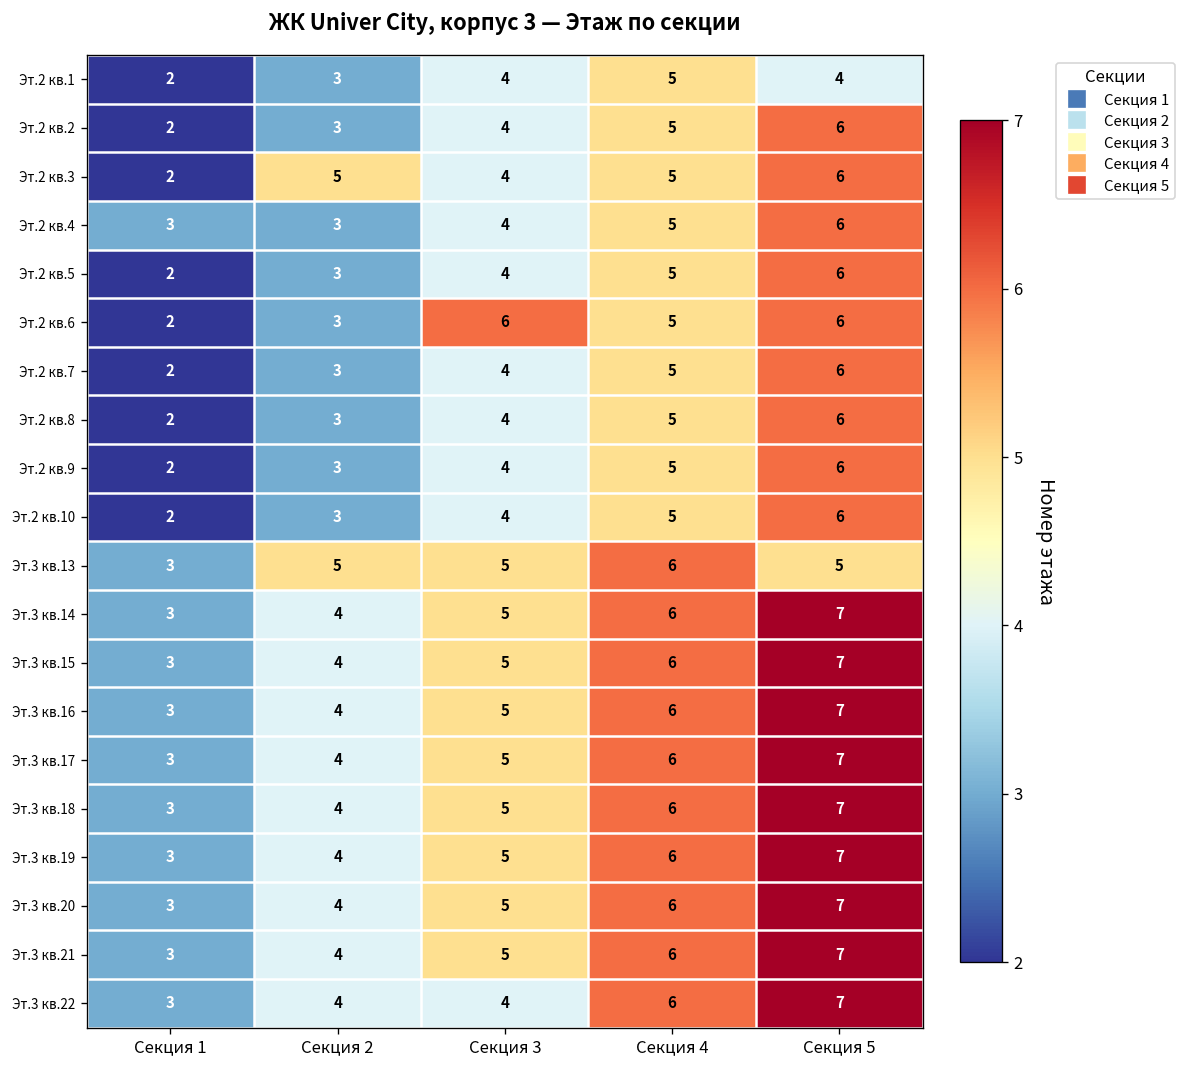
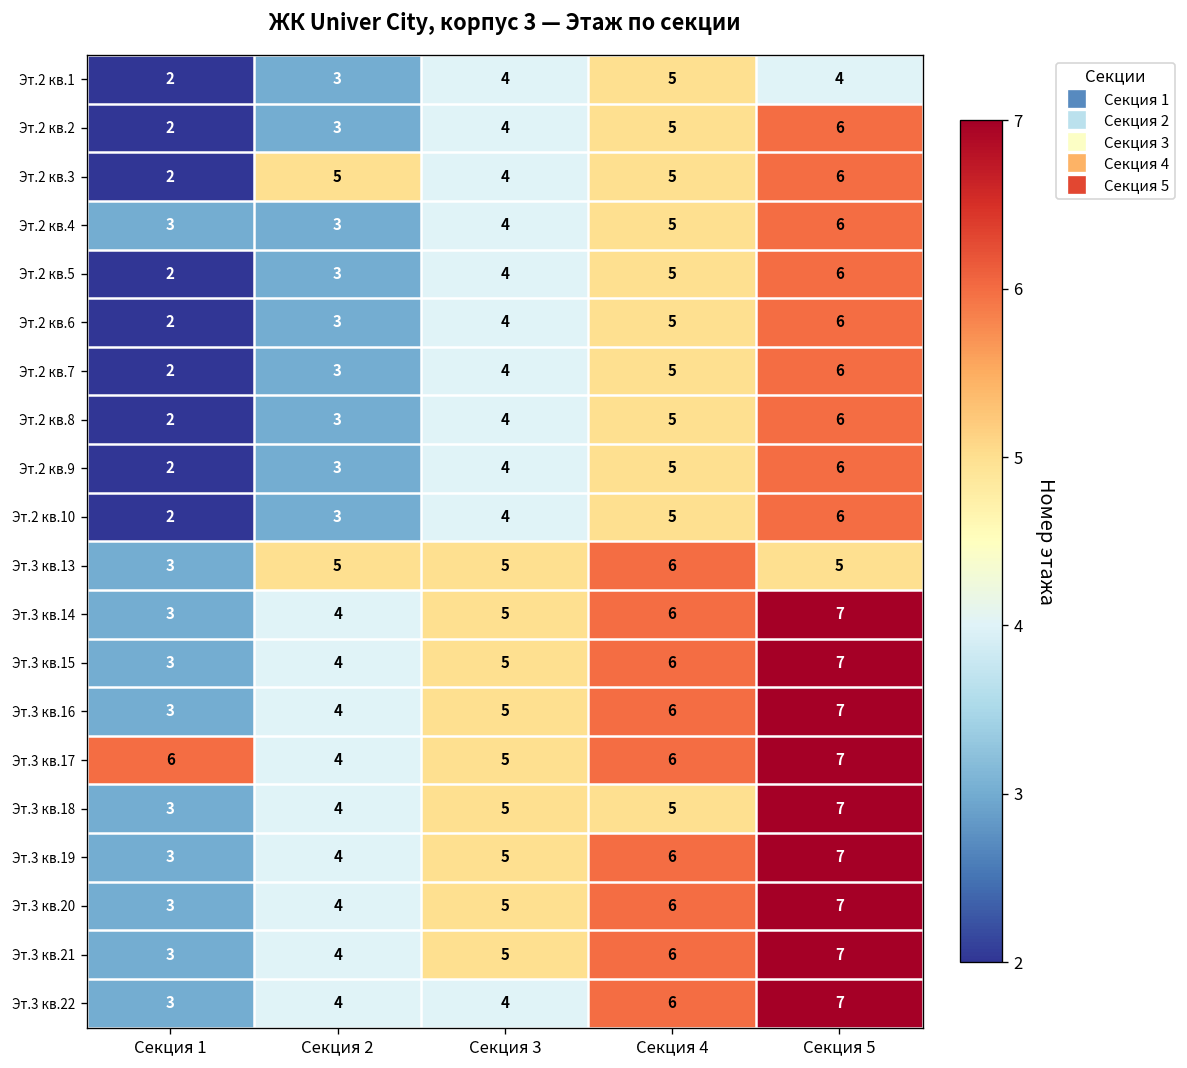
Эт.2 кв.6, Секция 3: 6 -> 4
Эт.3 кв.17, Секция 1: 3 -> 6
Эт.3 кв.18, Секция 4: 6 -> 5
